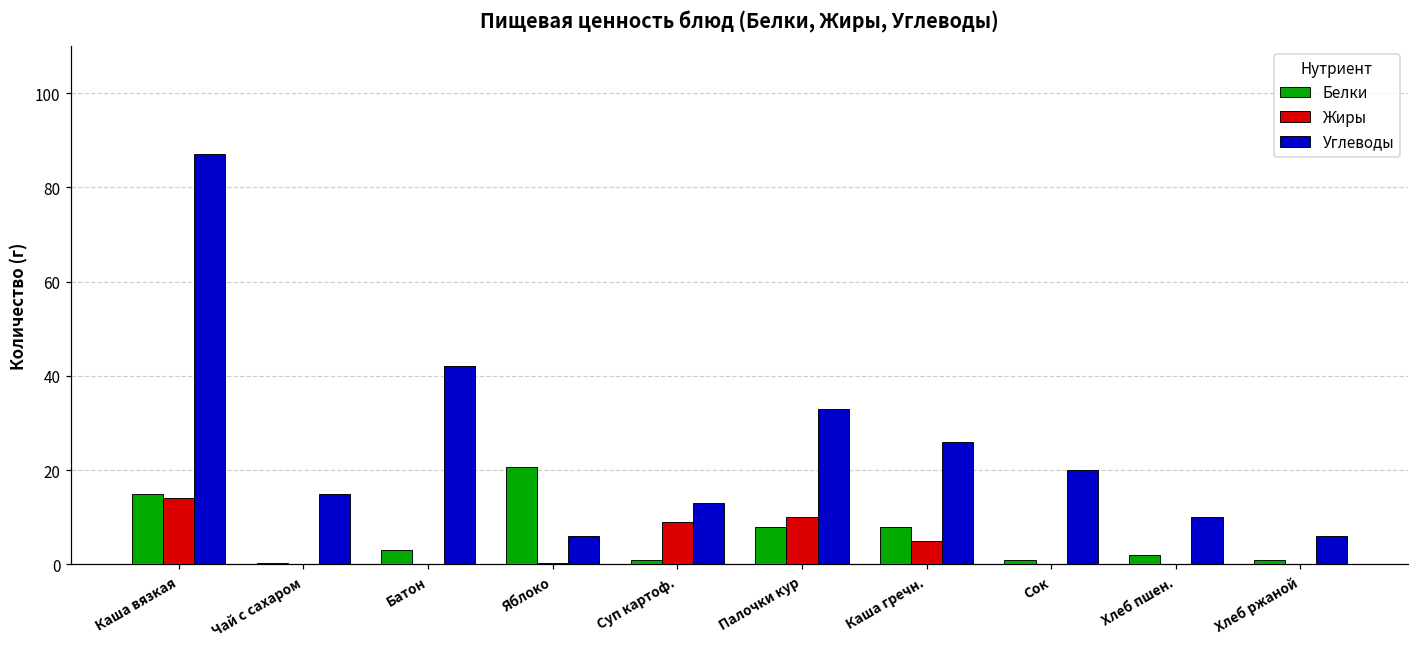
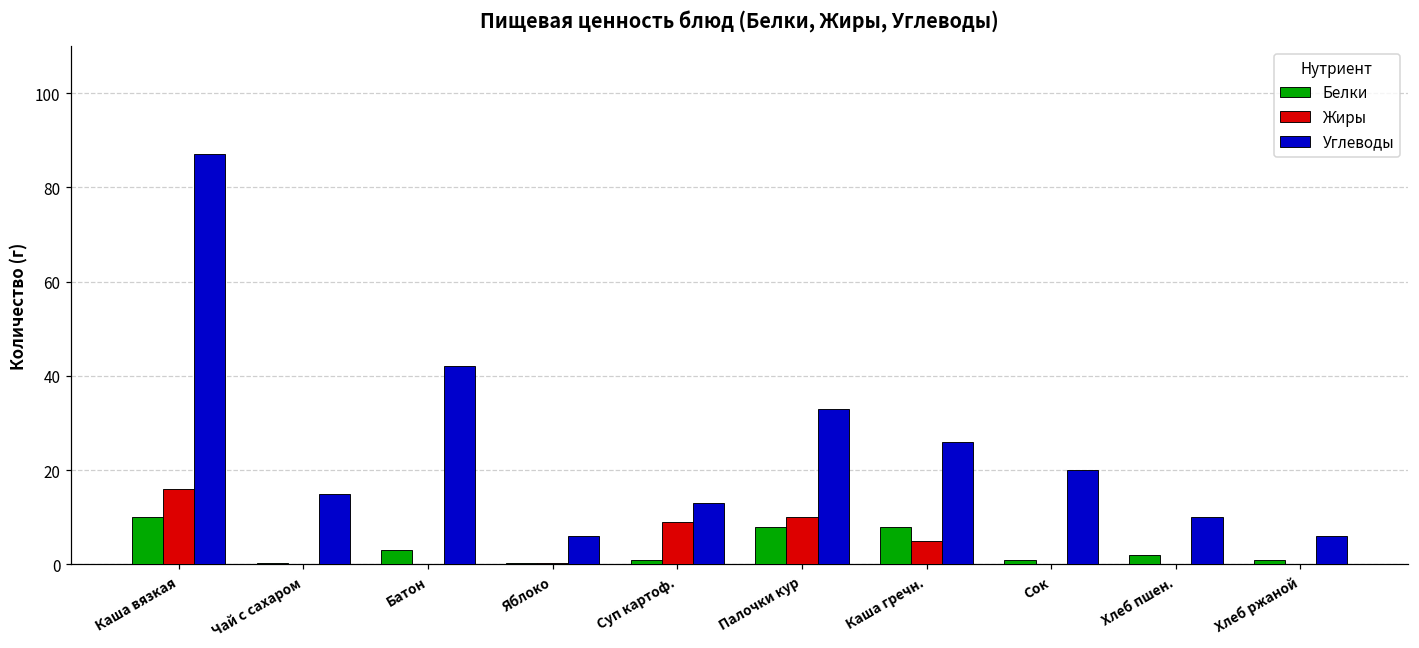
Белки, Каша вязкая: 15 -> 10
Жиры, Каша вязкая: 14 -> 16
Белки, Яблоко: 21 -> 0
